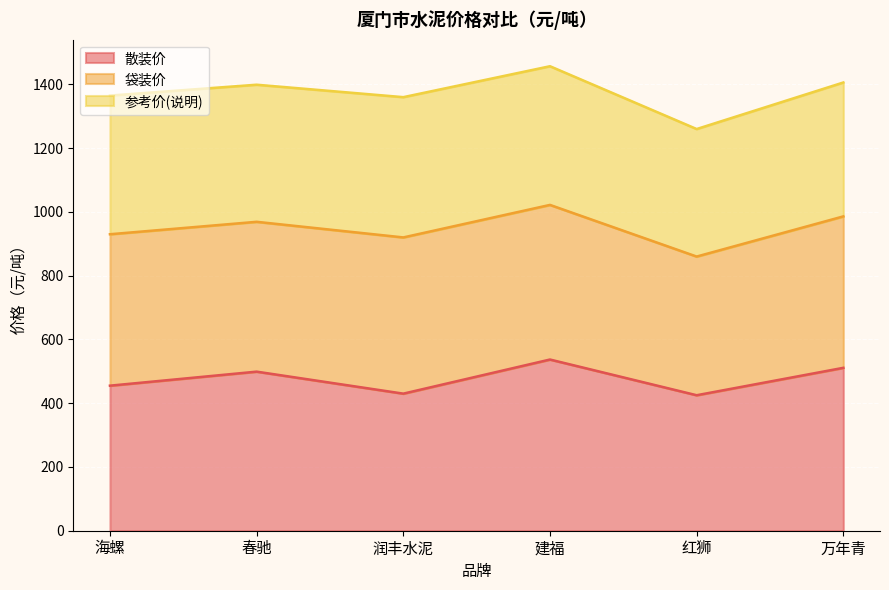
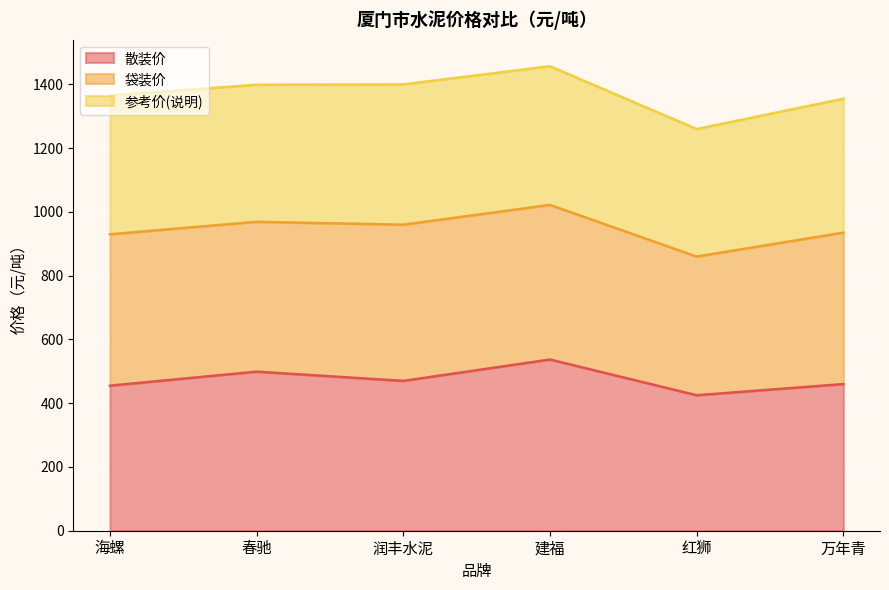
散装价, 润丰水泥: 430 -> 470
散装价, 万年青: 510 -> 460
